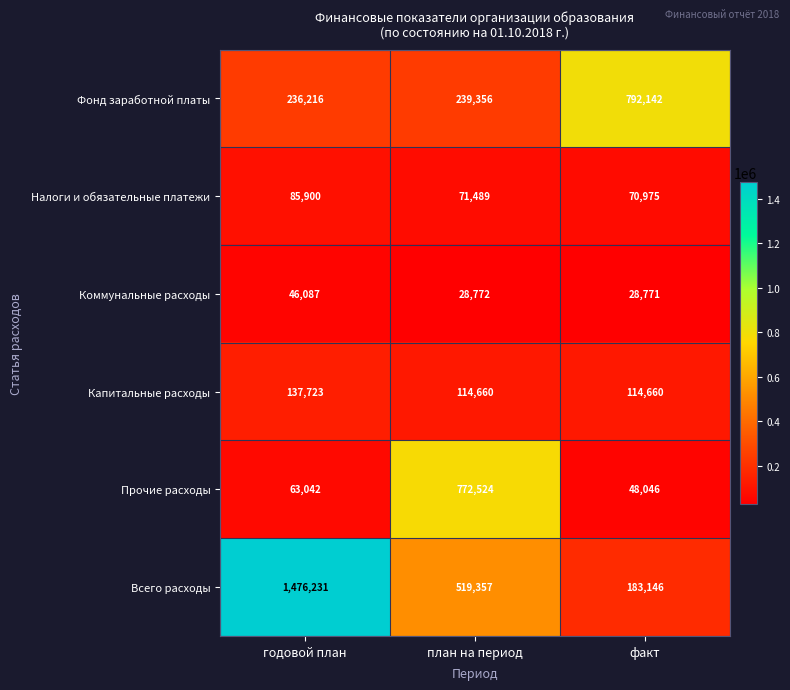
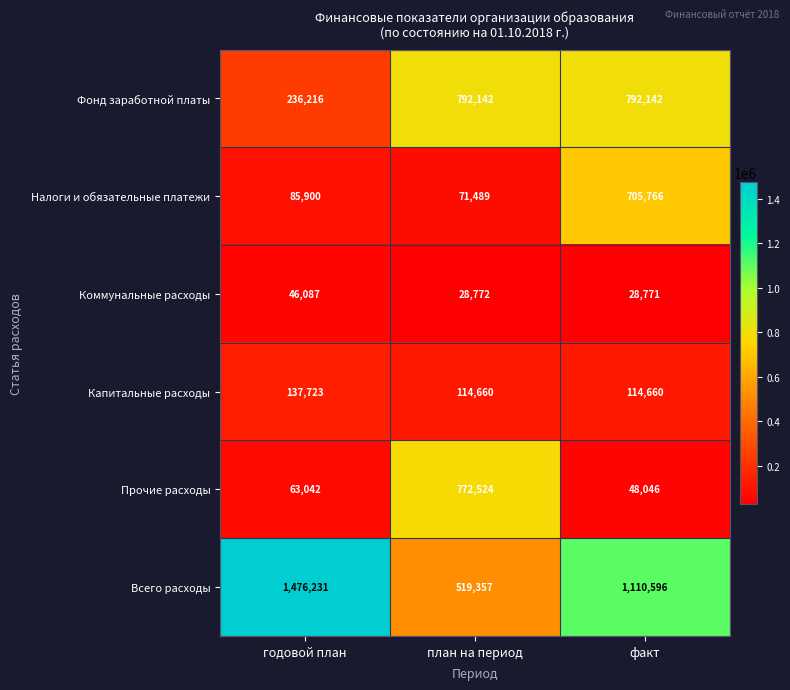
Фонд заработной платы, план на период: 239,356 -> 792,142
Налоги и обязательные платежи, факт: 70,975 -> 705,766
Всего расходы, факт: 183,146 -> 1,110,596
